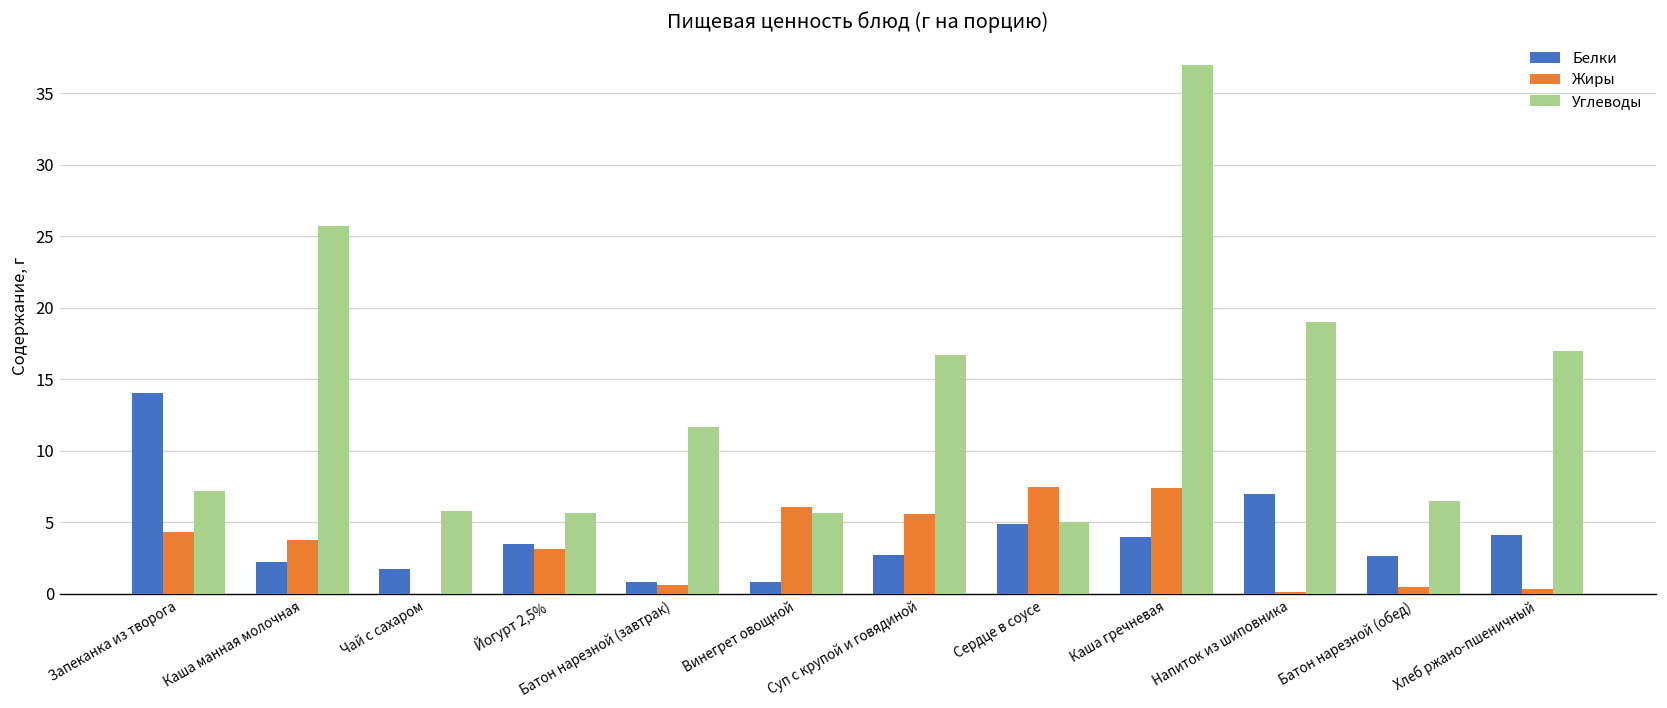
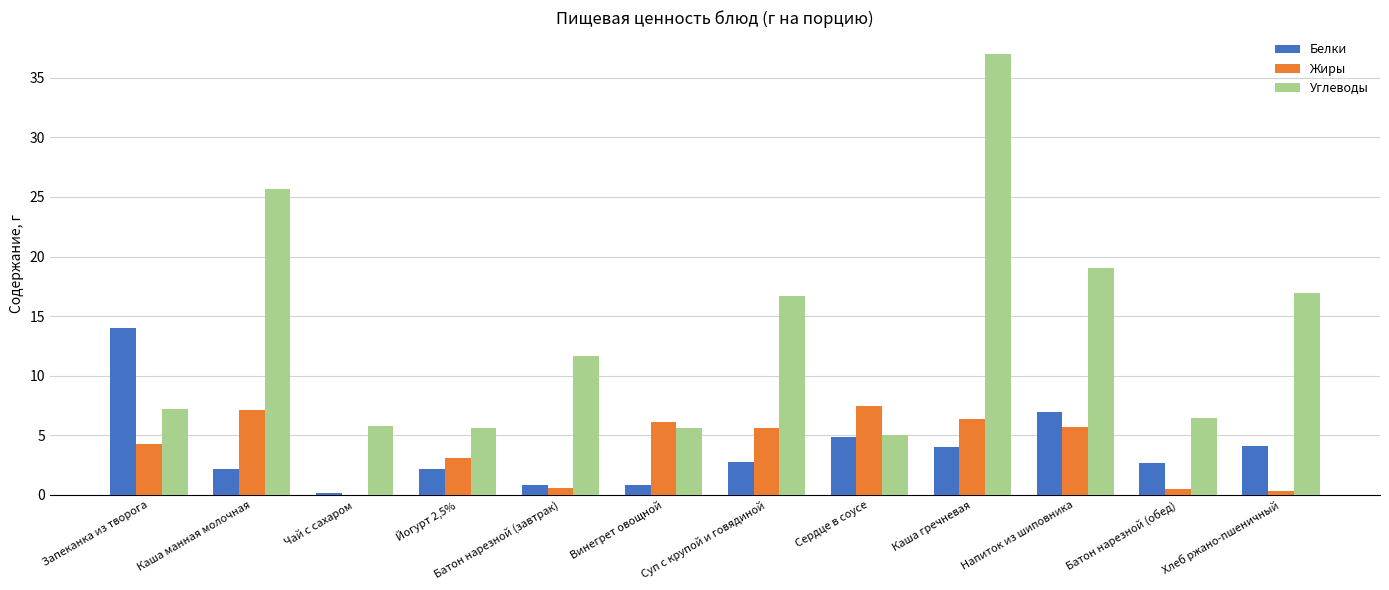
Жиры, Каша манная молочная: 3.8 -> 7.1
Белки, Чай с сахаром: 1.7 -> 0.2
Белки, Йогурт 2,5%: 3.5 -> 2.2
Жиры, Каша гречневая: 7.4 -> 6.4
Жиры, Напиток из шиповника: 0.1 -> 5.7
